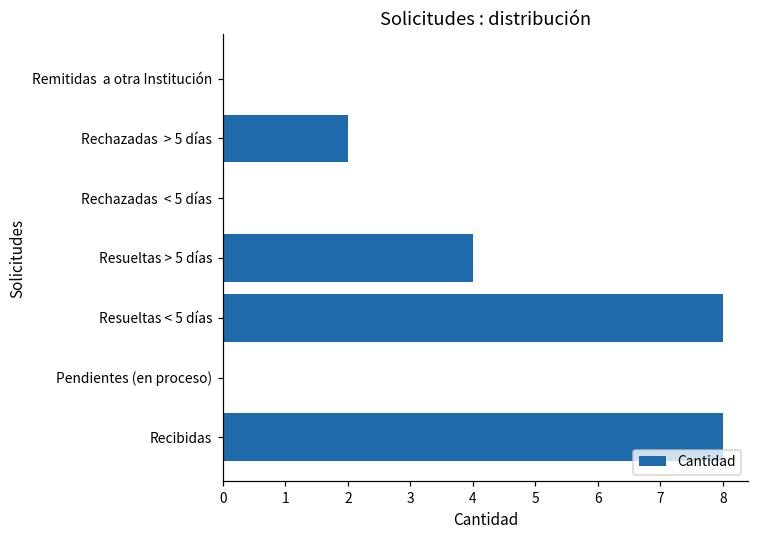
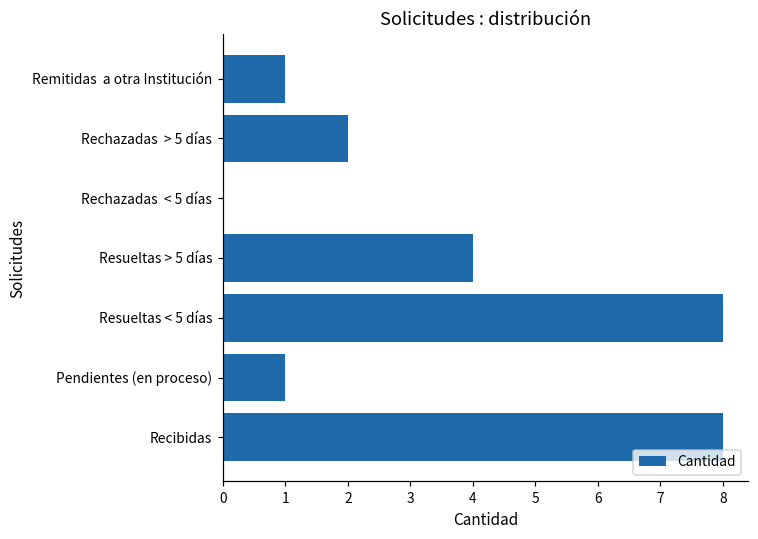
Remitidas a otra Institución: 0 -> 1
Pendientes (en proceso): 0 -> 1
